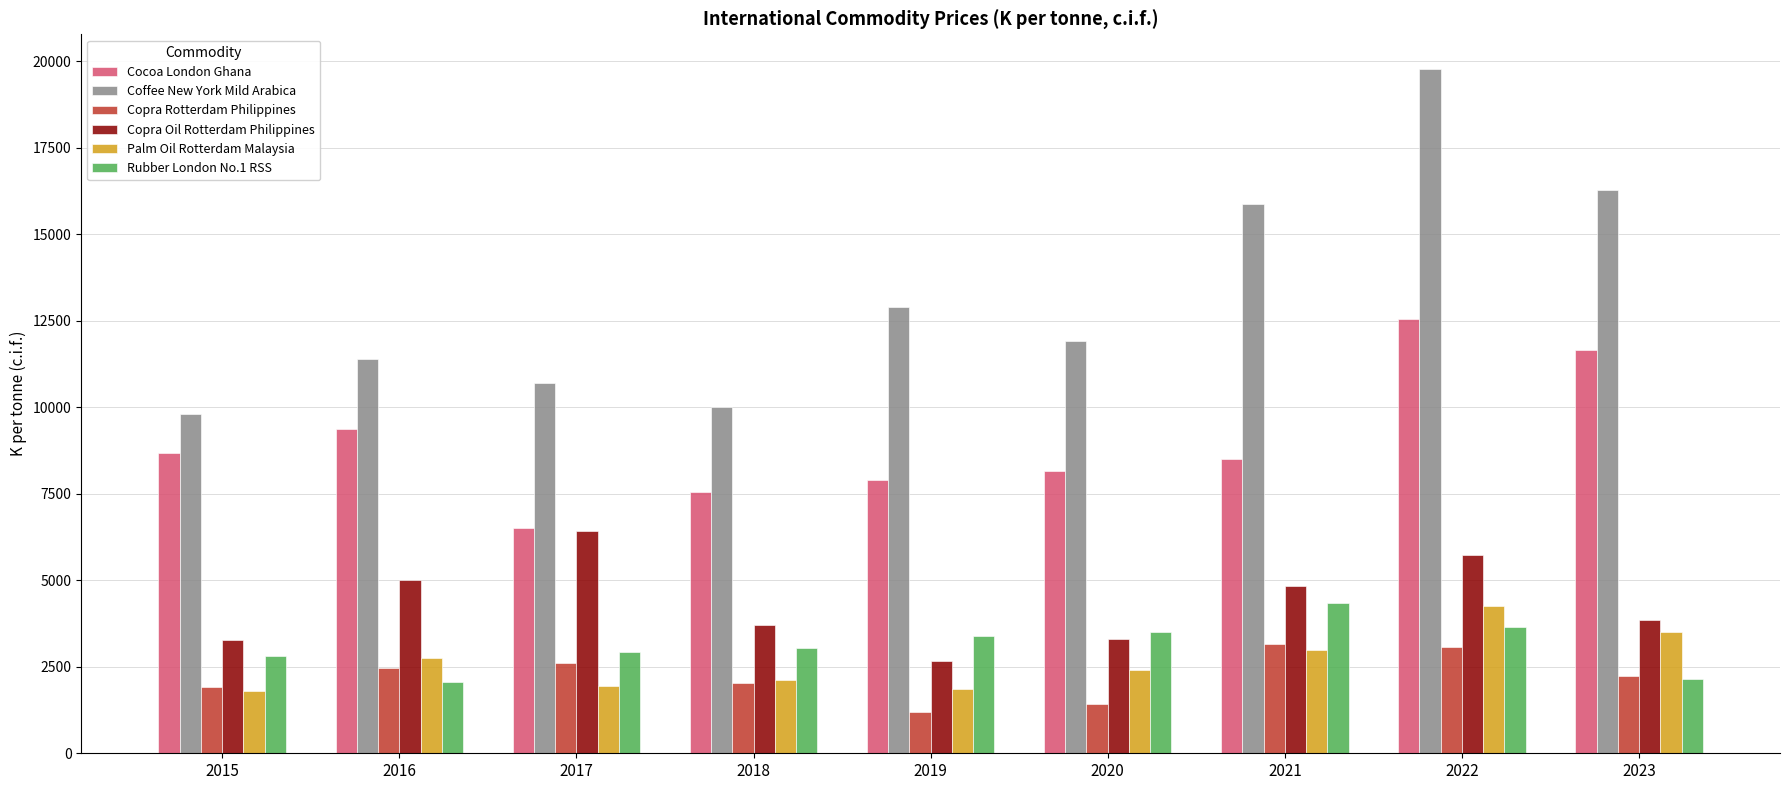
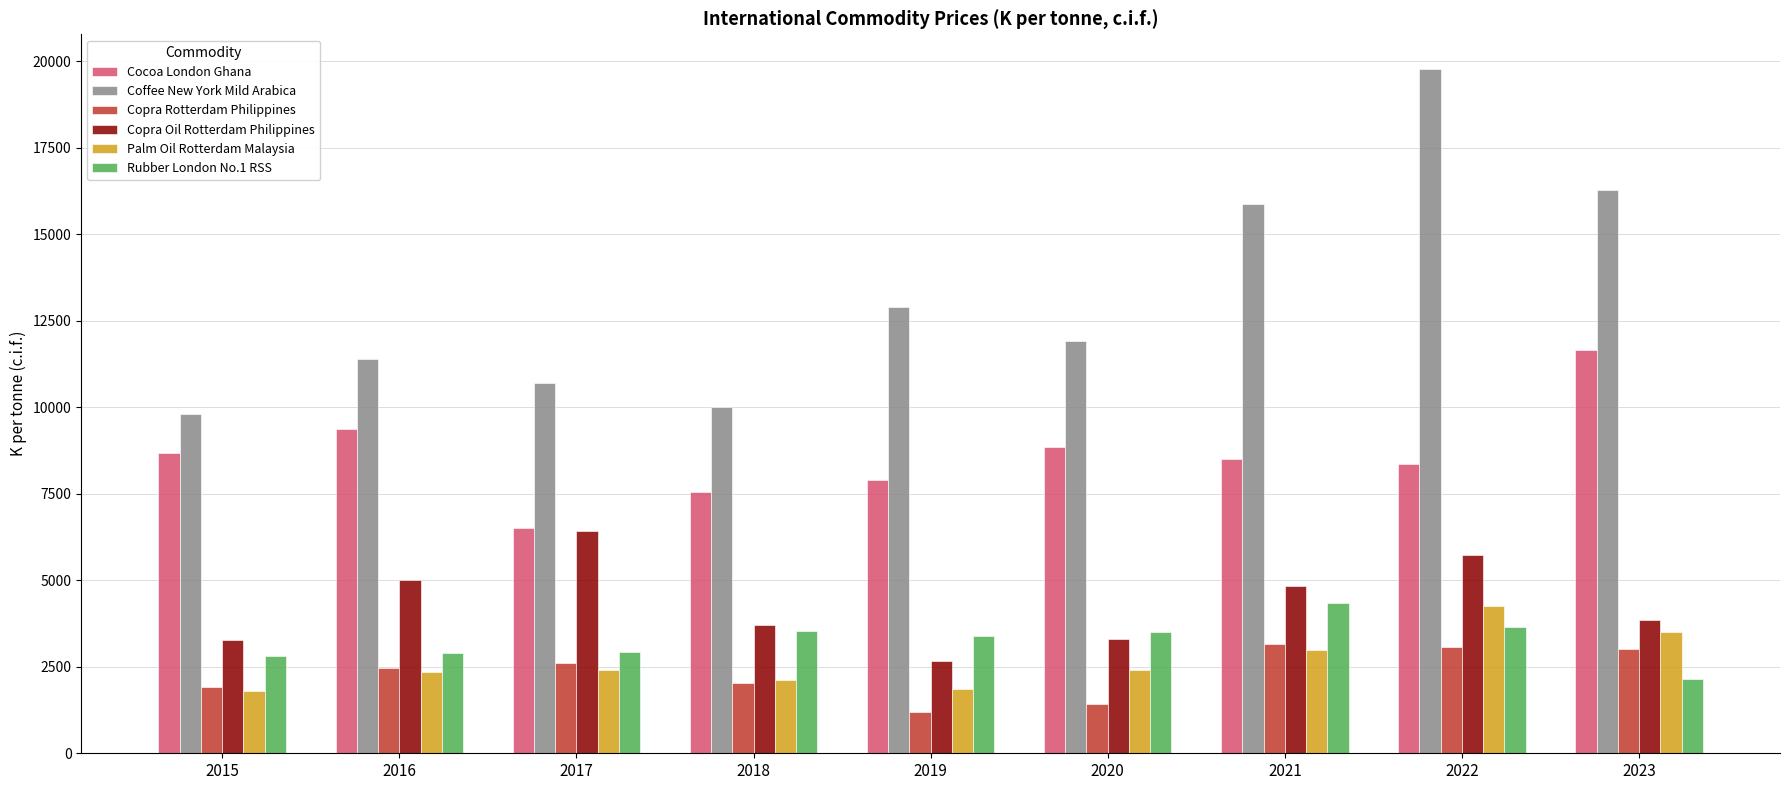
Palm Oil Rotterdam Malaysia, 2016: 2700 -> 2400
Rubber London No.1 RSS, 2016: 2100 -> 2900
Palm Oil Rotterdam Malaysia, 2017: 2000 -> 2400
Rubber London No.1 RSS, 2018: 3000 -> 3500
Cocoa London Ghana, 2020: 8100 -> 8900
Cocoa London Ghana, 2022: 12600 -> 8400
Copra Rotterdam Philippines, 2023: 2200 -> 3000
